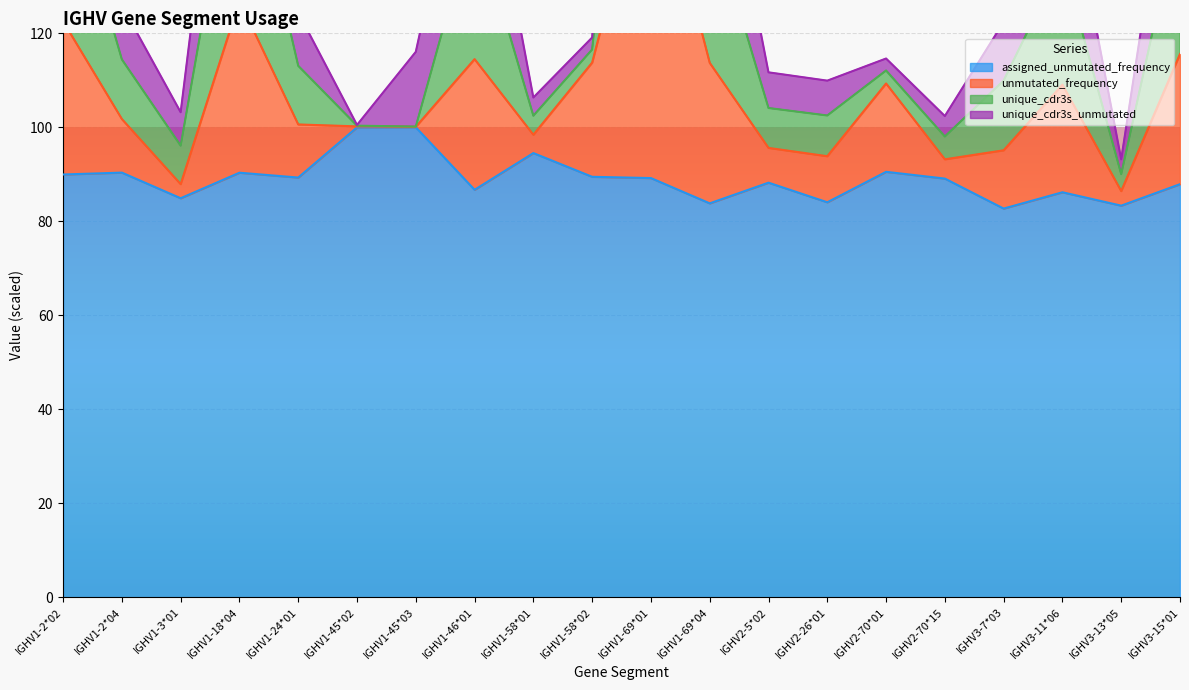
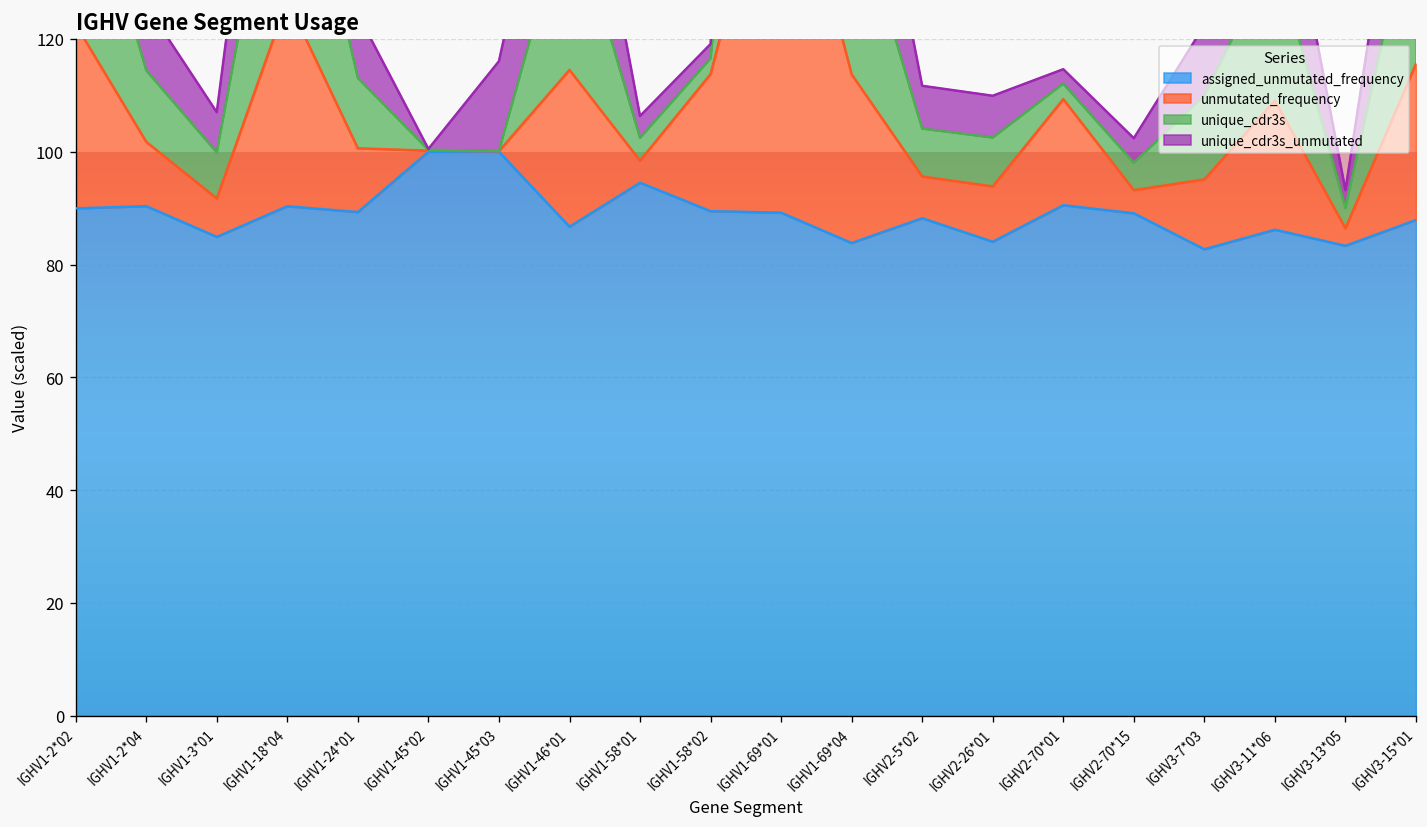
unmutated_frequency, IGHV1-3*01: 3 -> 7
